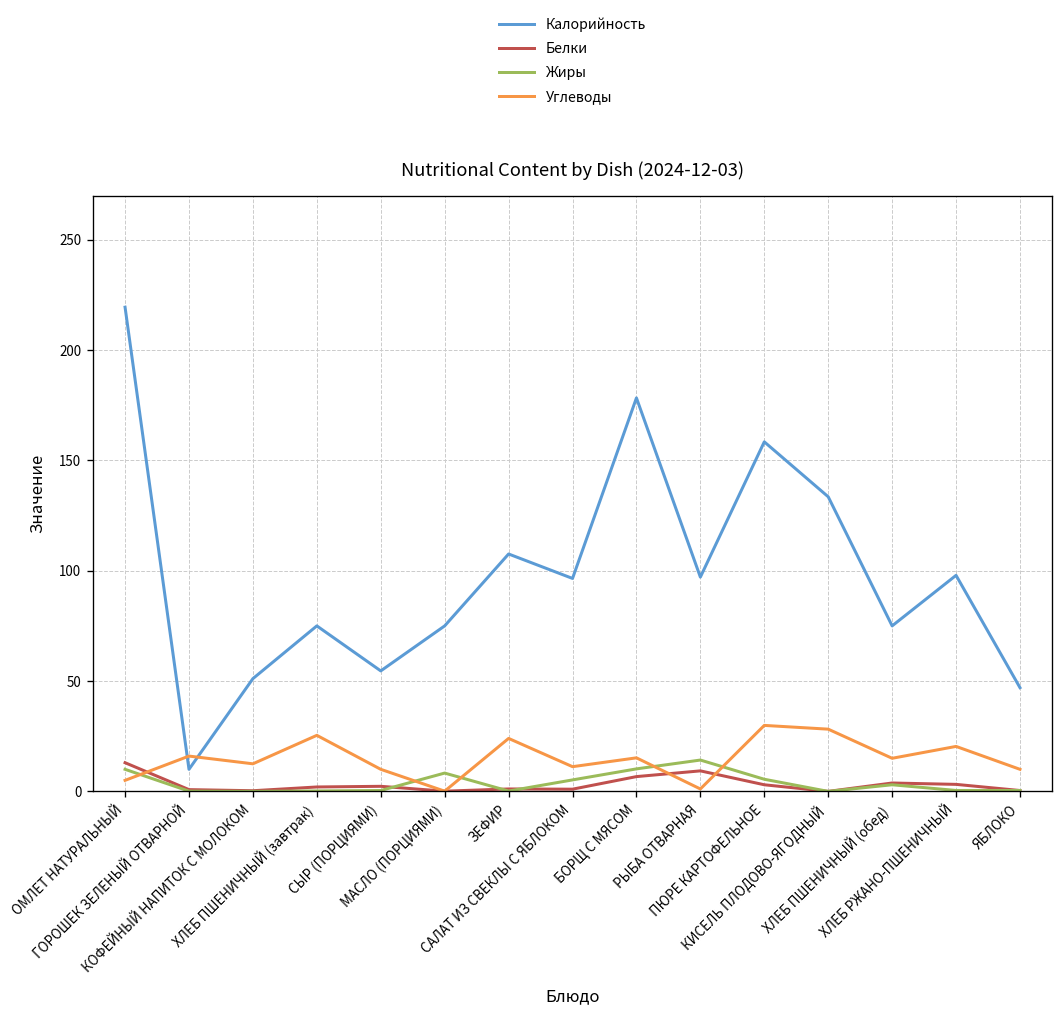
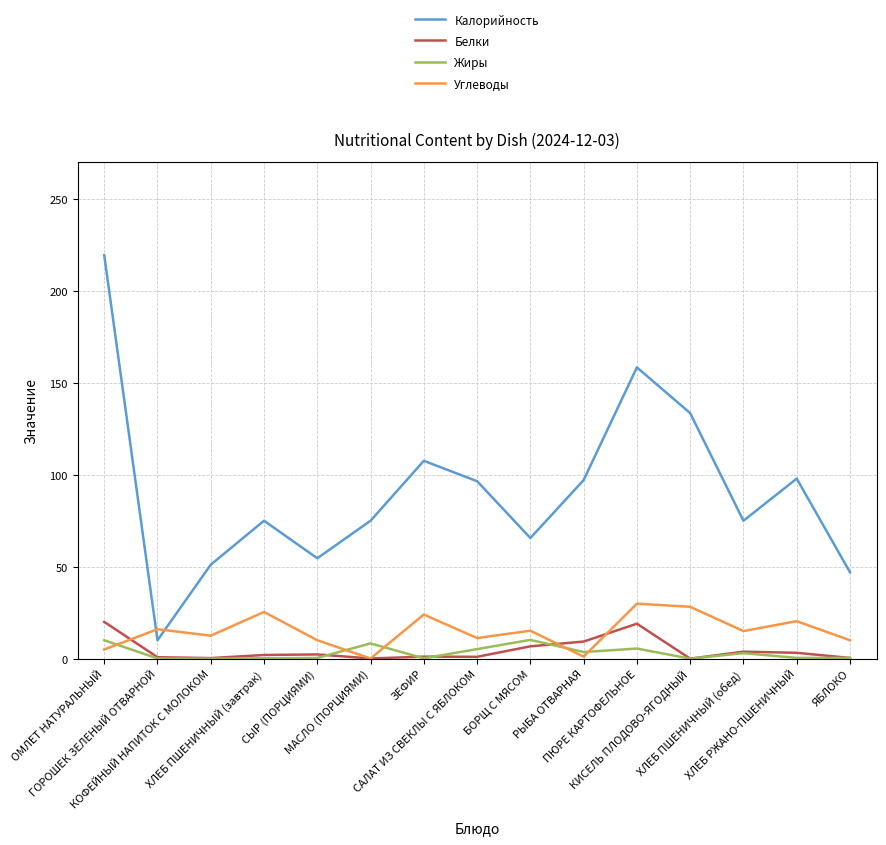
Белки, ОМЛЕТ НАТУРАЛЬНЫЙ: 13 -> 20
Калорийность, БОРЩ С МЯСОМ: 178 -> 66
Жиры, РЫБА ОТВАРНАЯ: 14 -> 4
Белки, ПЮРЕ КАРТОФЕЛЬНОЕ: 3 -> 19
